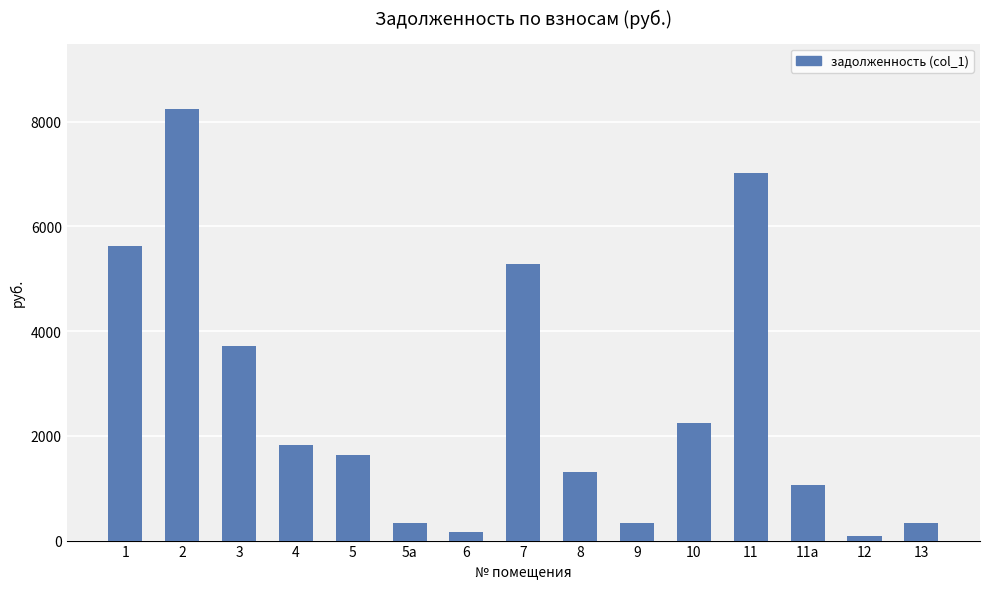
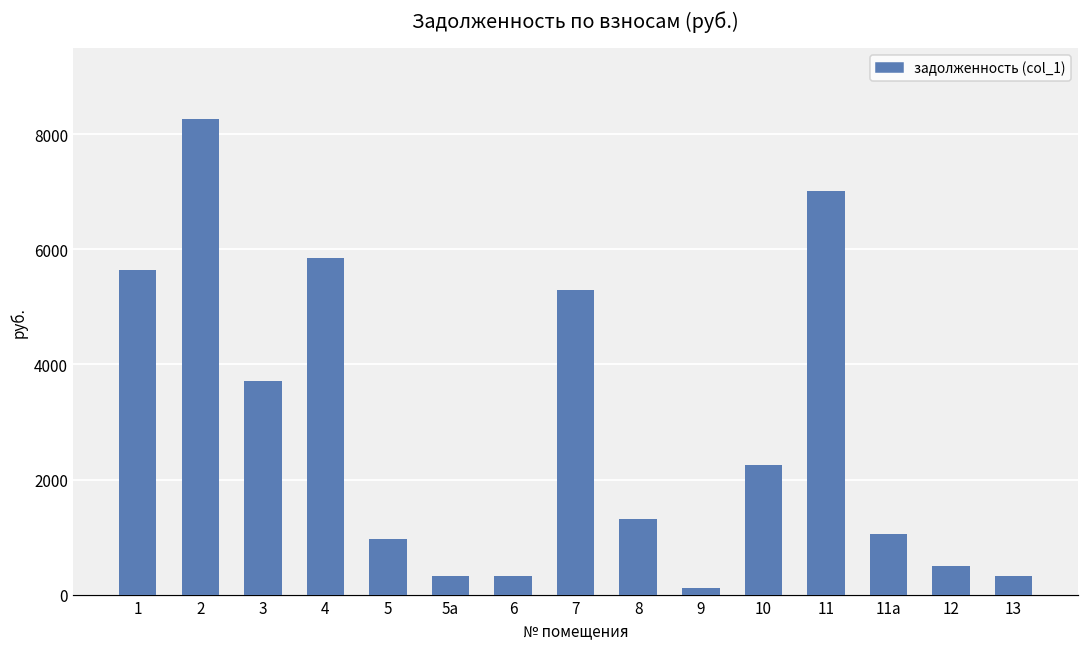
4: 1800 -> 5800
5: 1600 -> 1000
6: 200 -> 300
9: 300 -> 100
12: 100 -> 500
